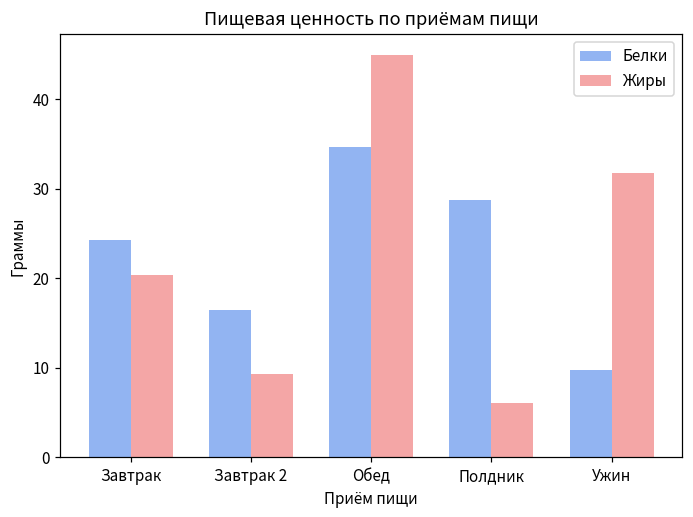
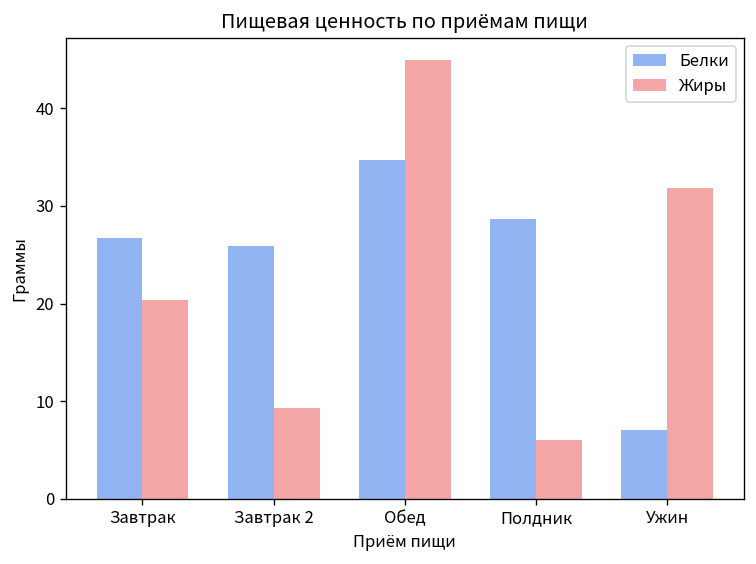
Белки, Завтрак: 24 -> 27
Белки, Завтрак 2: 17 -> 26
Белки, Ужин: 10 -> 7
